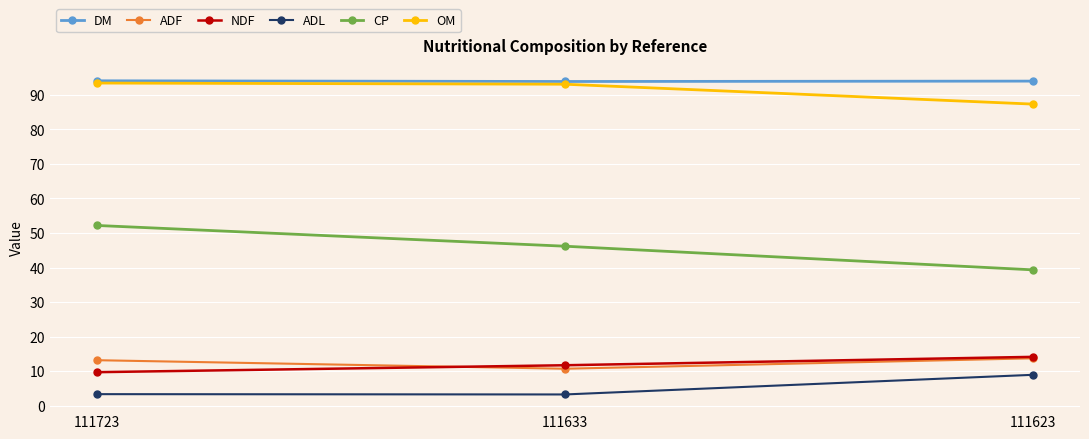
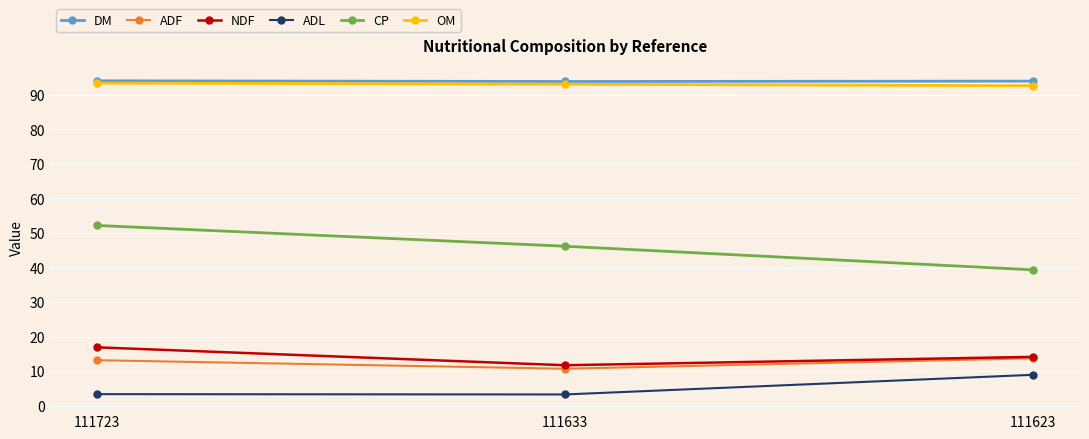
NDF, 111723: 10 -> 17
OM, 111623: 87 -> 93
